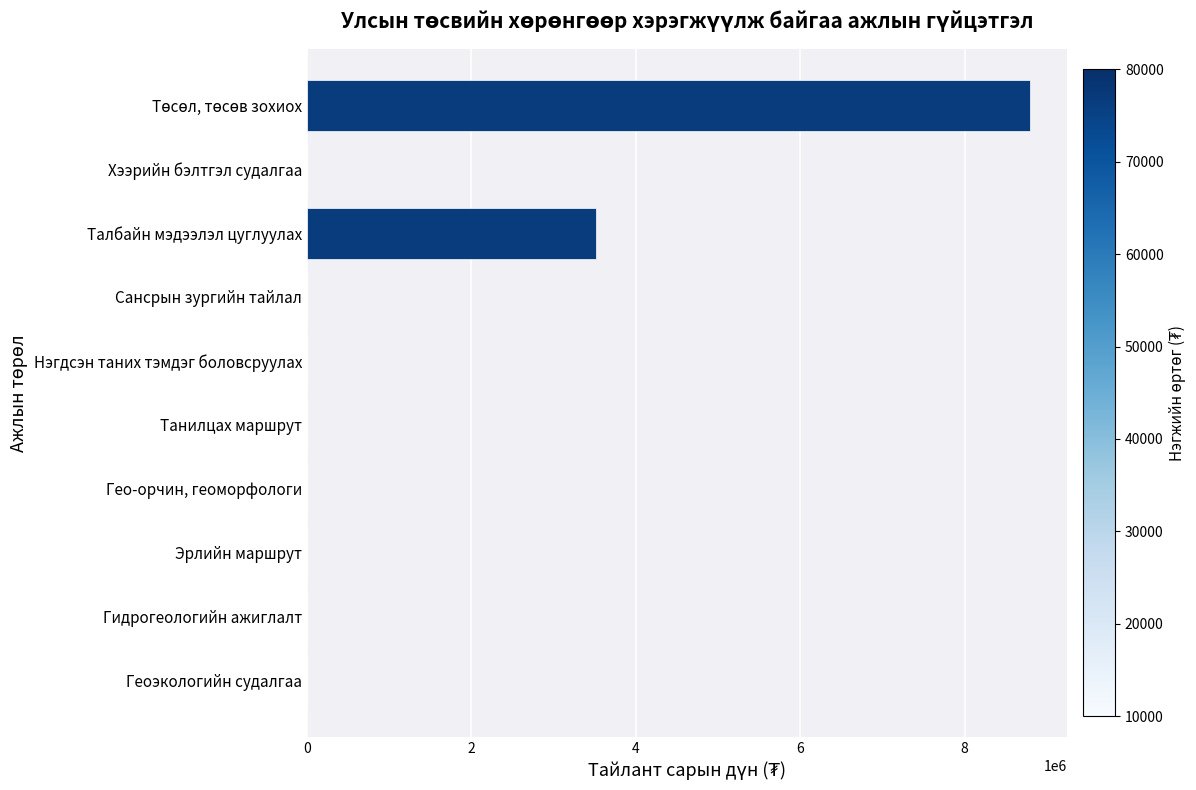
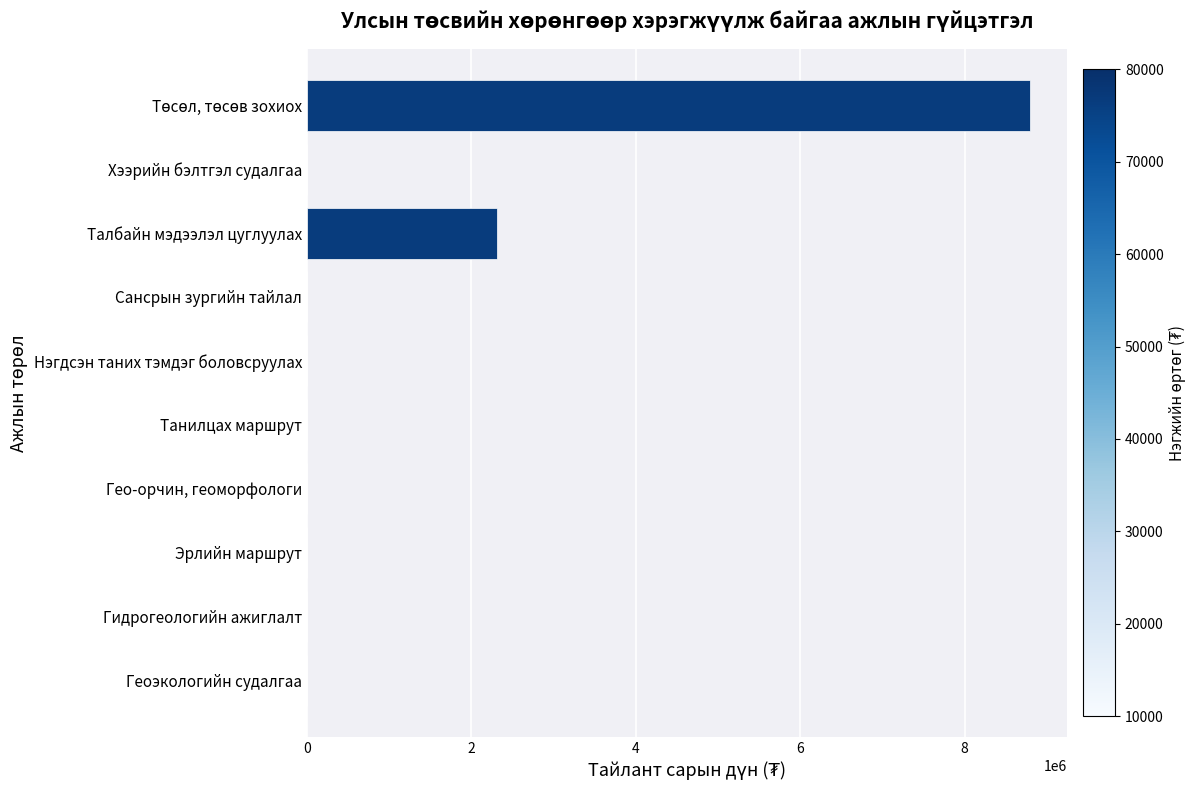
Талбайн мэдээлэл цуглуулах: 3500000 -> 2300000
